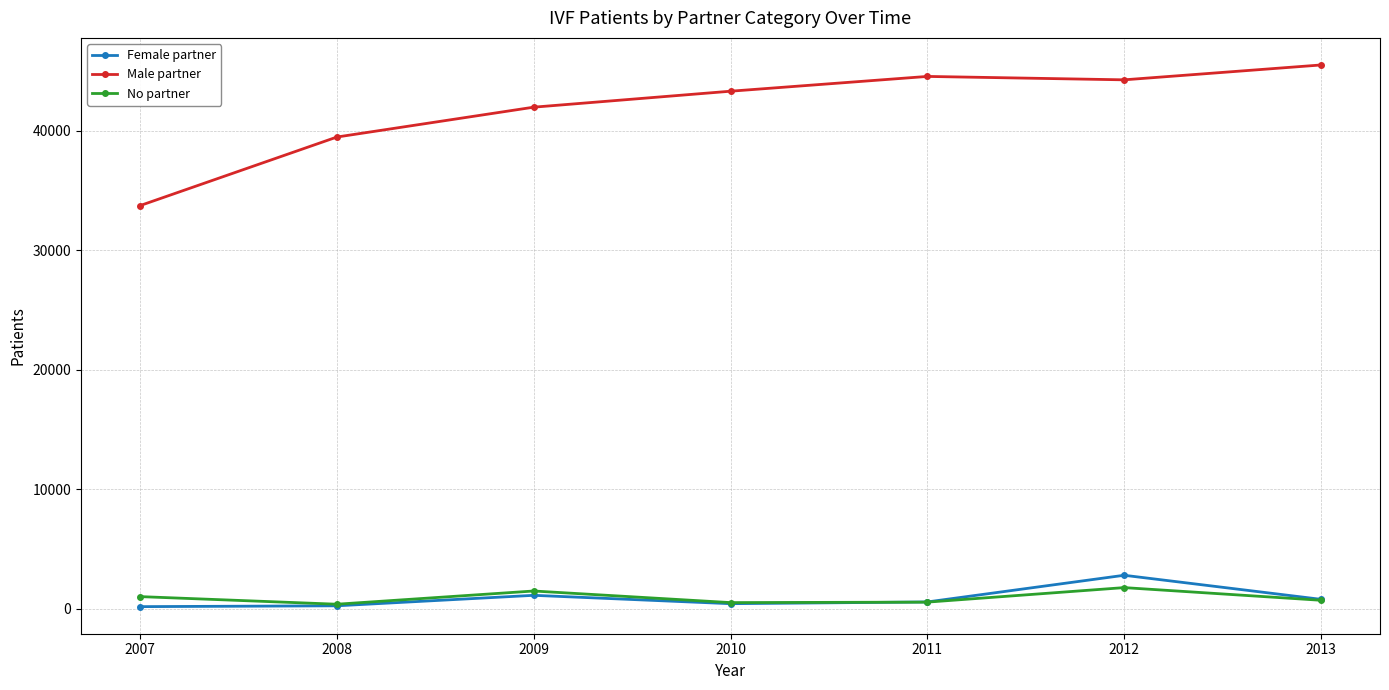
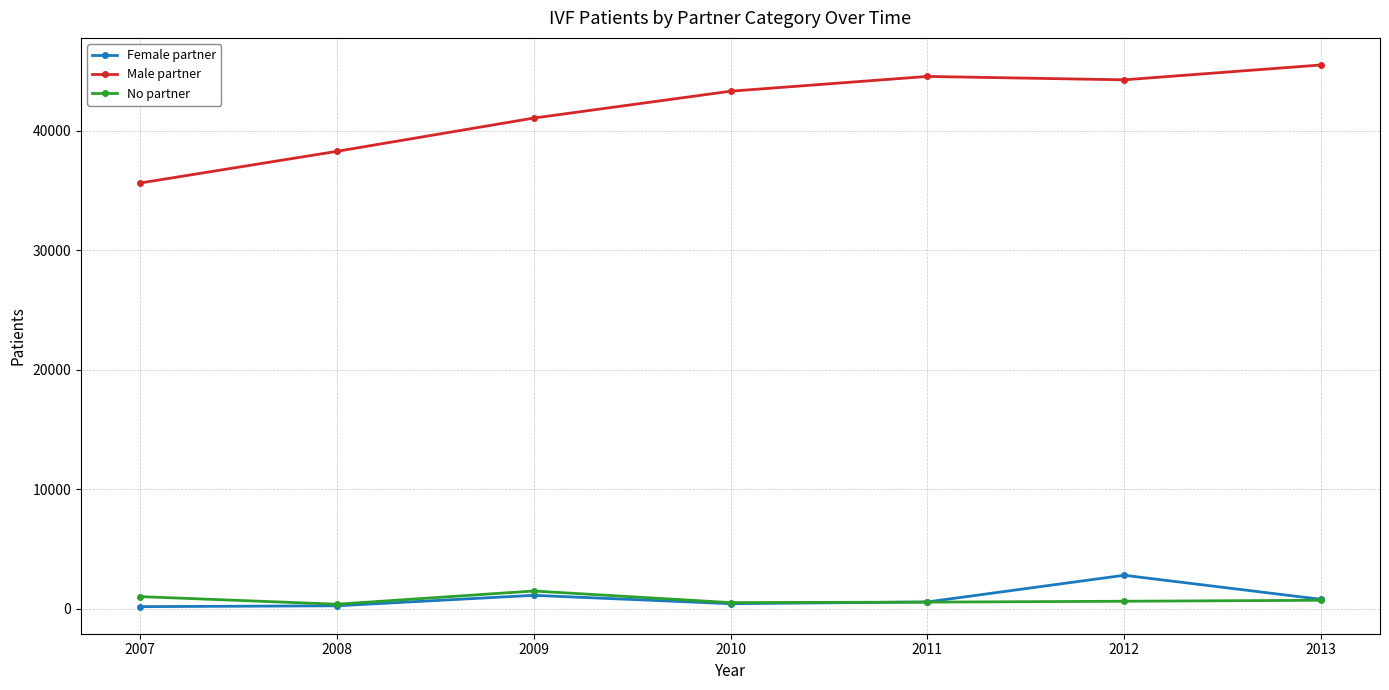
Male partner, 2007: 33700 -> 35600
Male partner, 2008: 39500 -> 38300
Male partner, 2009: 42000 -> 41000
No partner, 2012: 1800 -> 600
